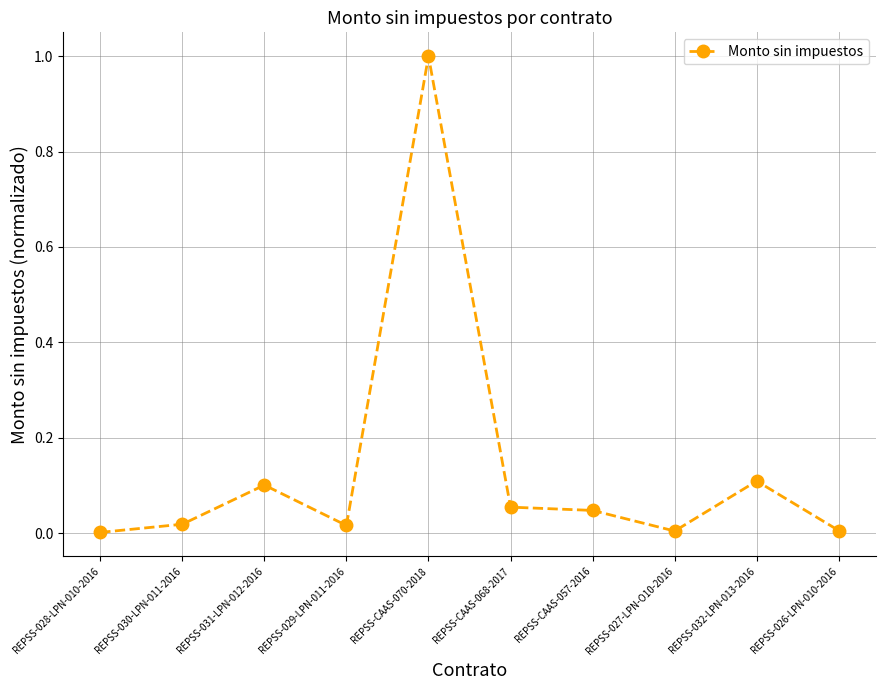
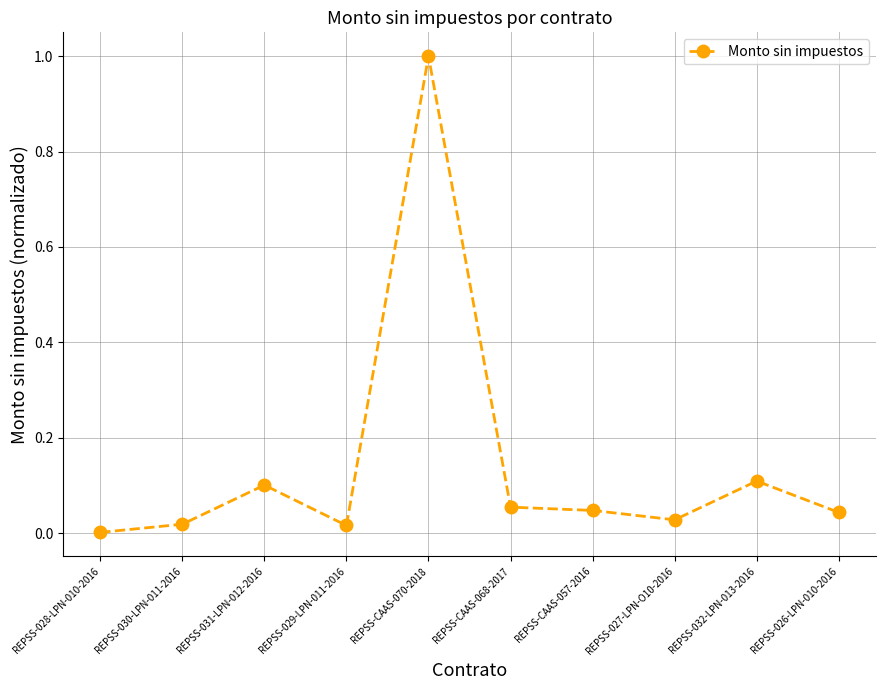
REPSS-027-LPN-O10-2016: 0.00 -> 0.03
REPSS-026-LPN-010-2016: 0.01 -> 0.04
